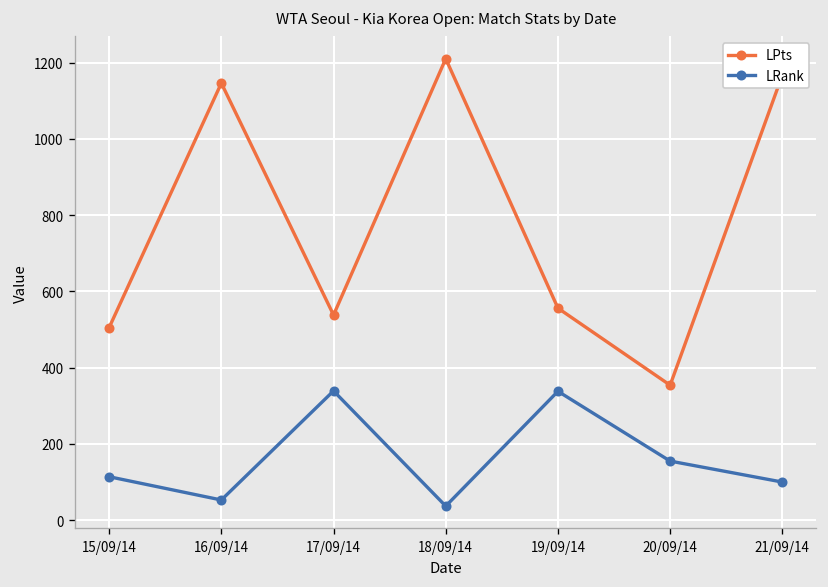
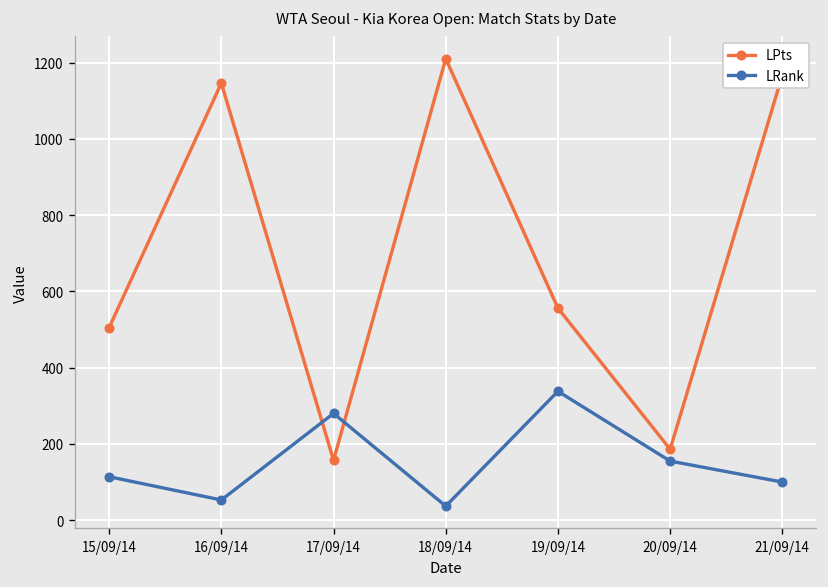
LPts, 17/09/14: 540 -> 160
LRank, 17/09/14: 340 -> 280
LPts, 20/09/14: 350 -> 190
